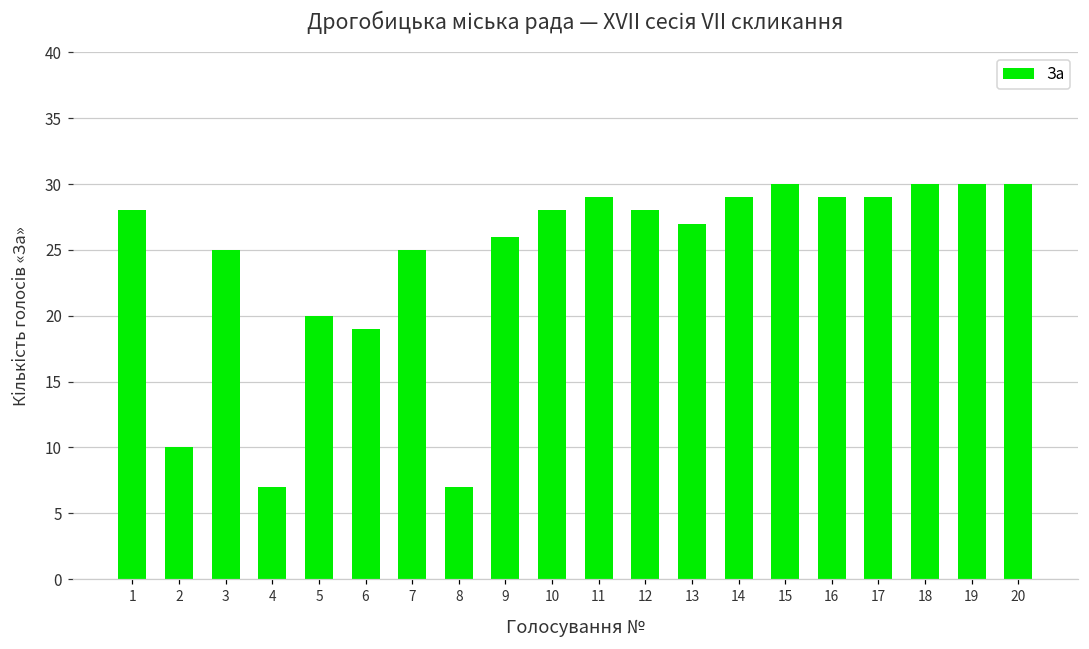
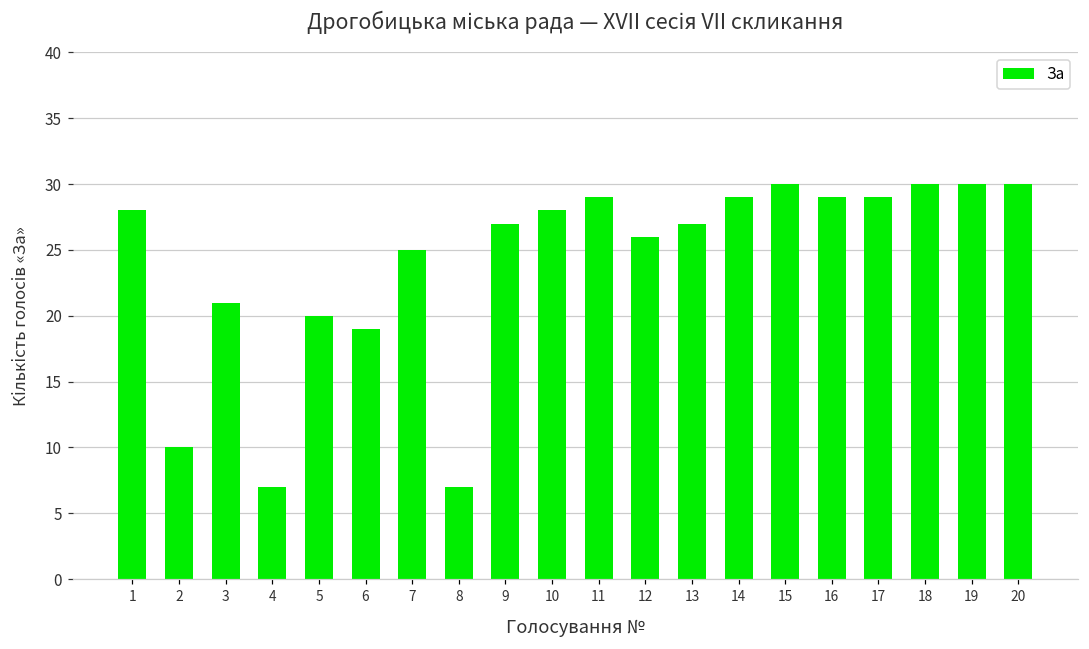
3: 25 -> 21
9: 26 -> 27
12: 28 -> 26
